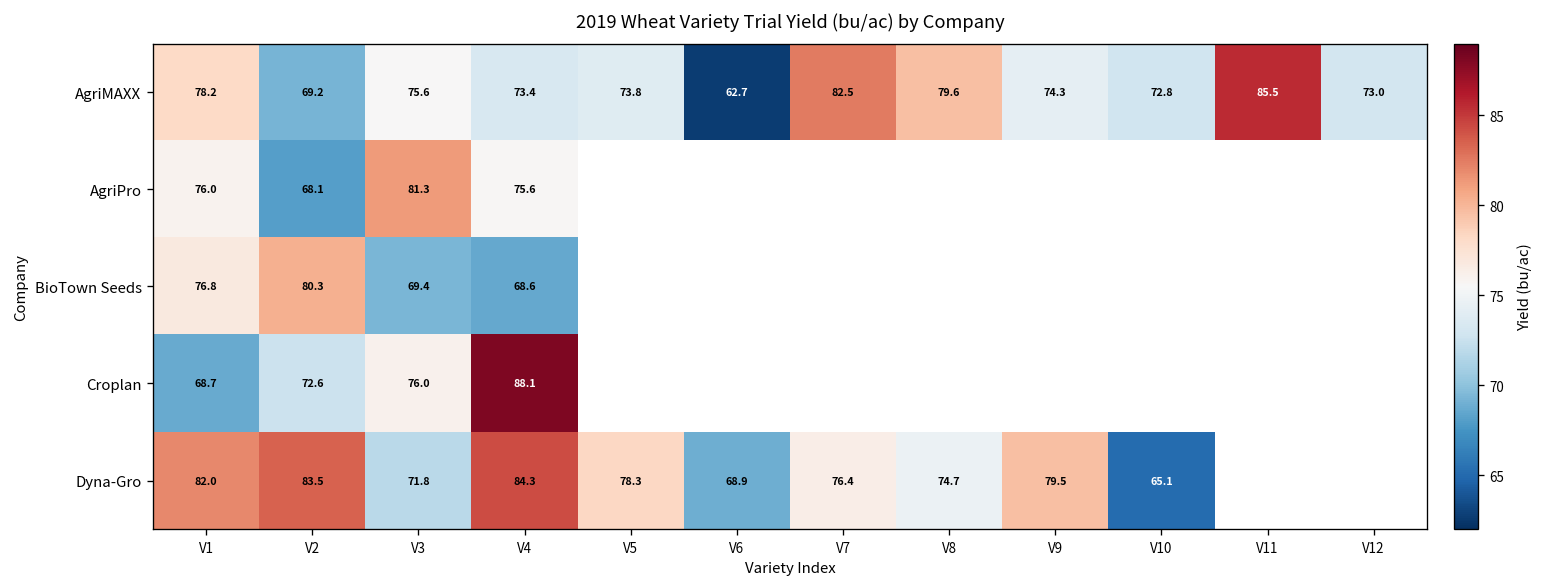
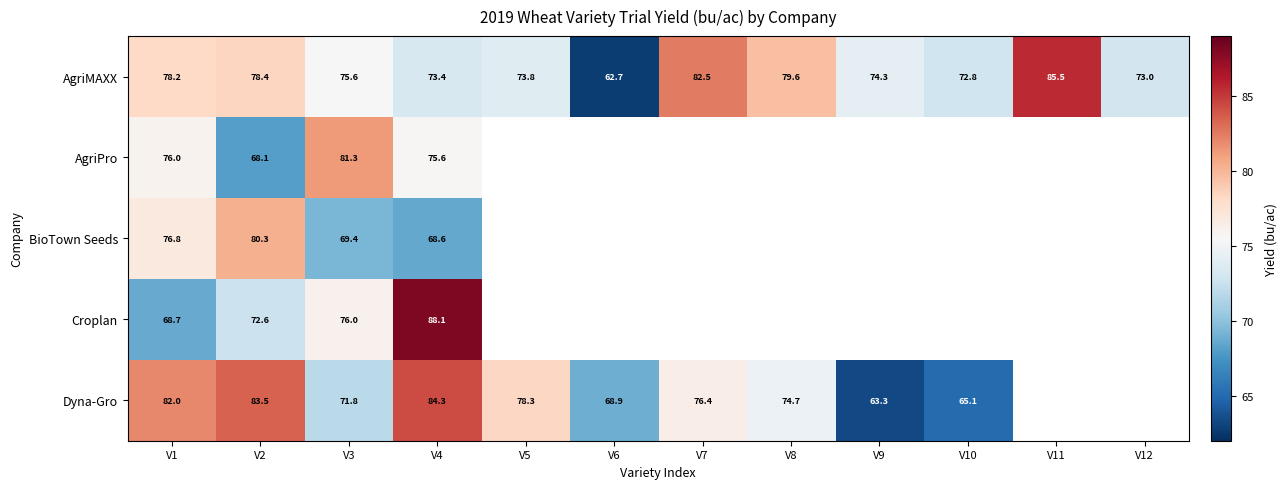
AgriMAXX, V2: 69.2 -> 78.4
Dyna-Gro, V9: 79.5 -> 63.3
